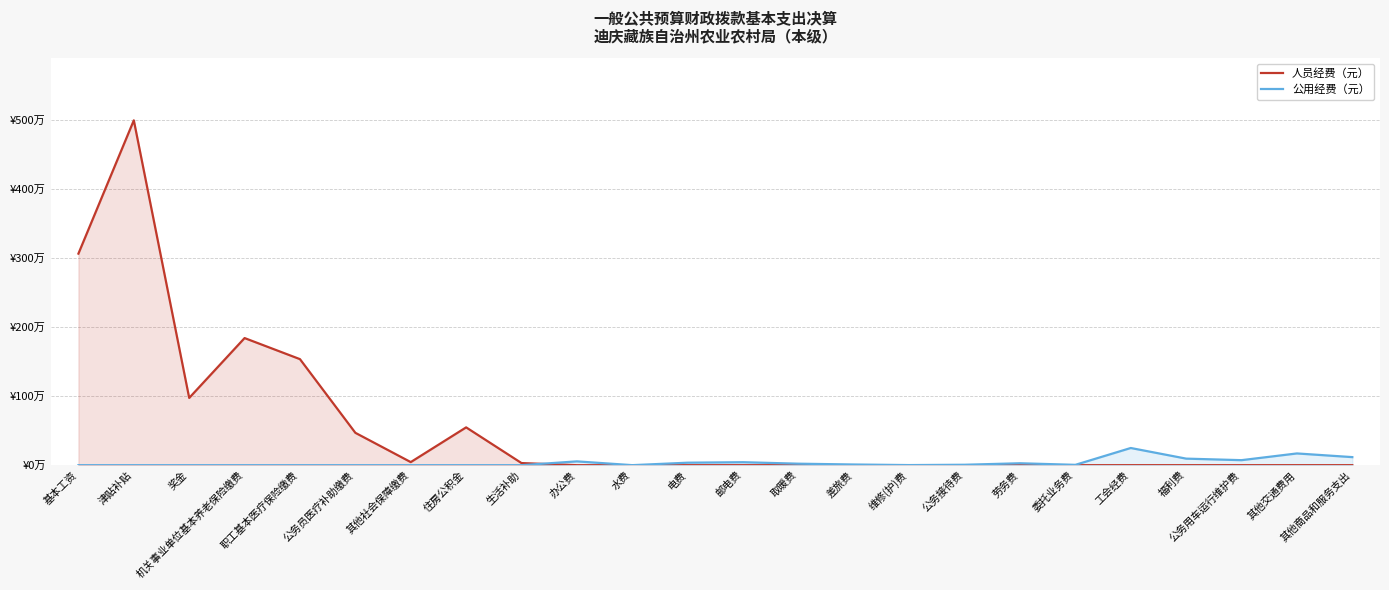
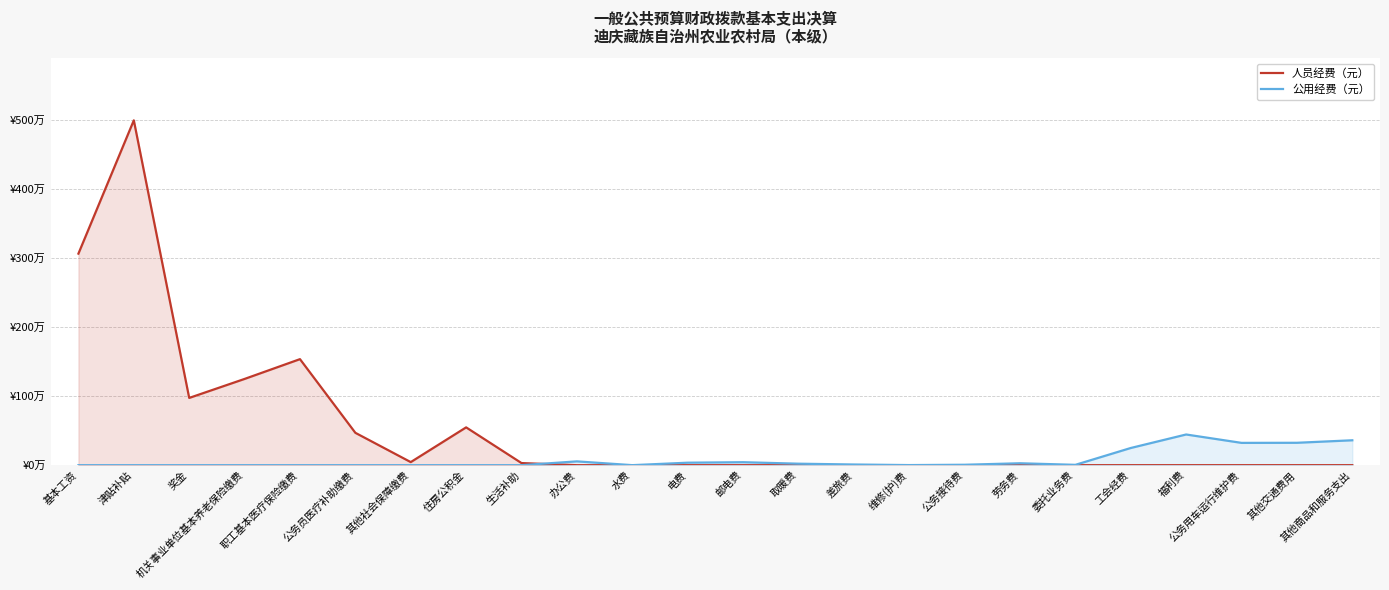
人员经费（元）, 机关事业单位基本养老保险缴费: ¥180万 -> ¥130万
公用经费（元）, 福利费: ¥10万 -> ¥40万
公用经费（元）, 公务用车运行维护费: ¥10万 -> ¥30万
公用经费（元）, 其他交通费用: ¥20万 -> ¥30万
公用经费（元）, 其他商品和服务支出: ¥10万 -> ¥40万
